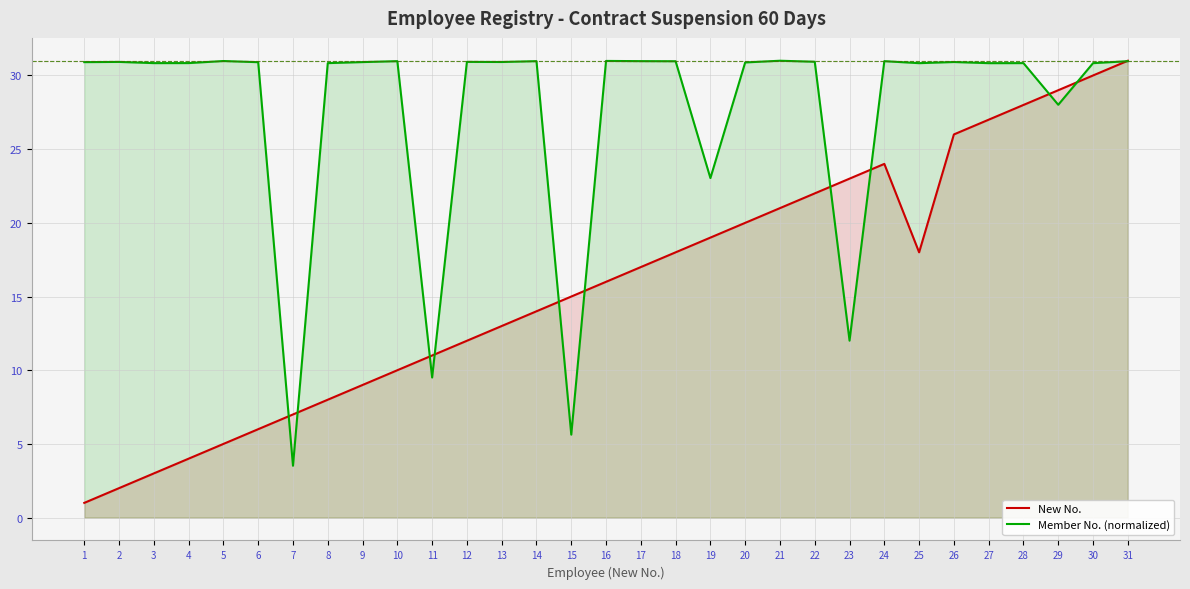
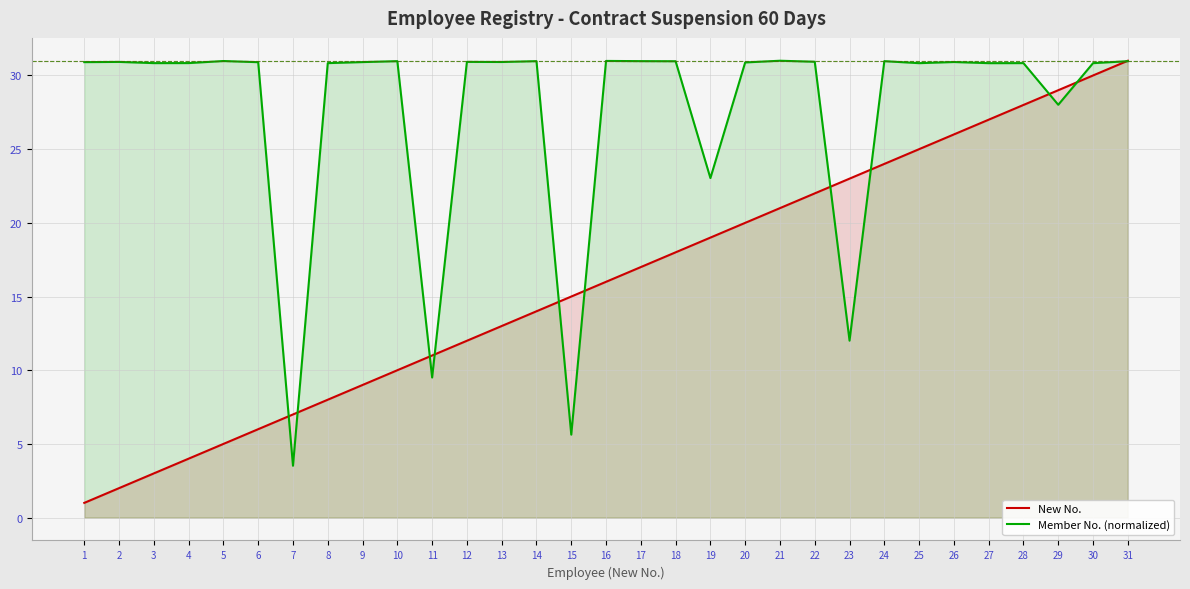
New No., 25: 18 -> 25
